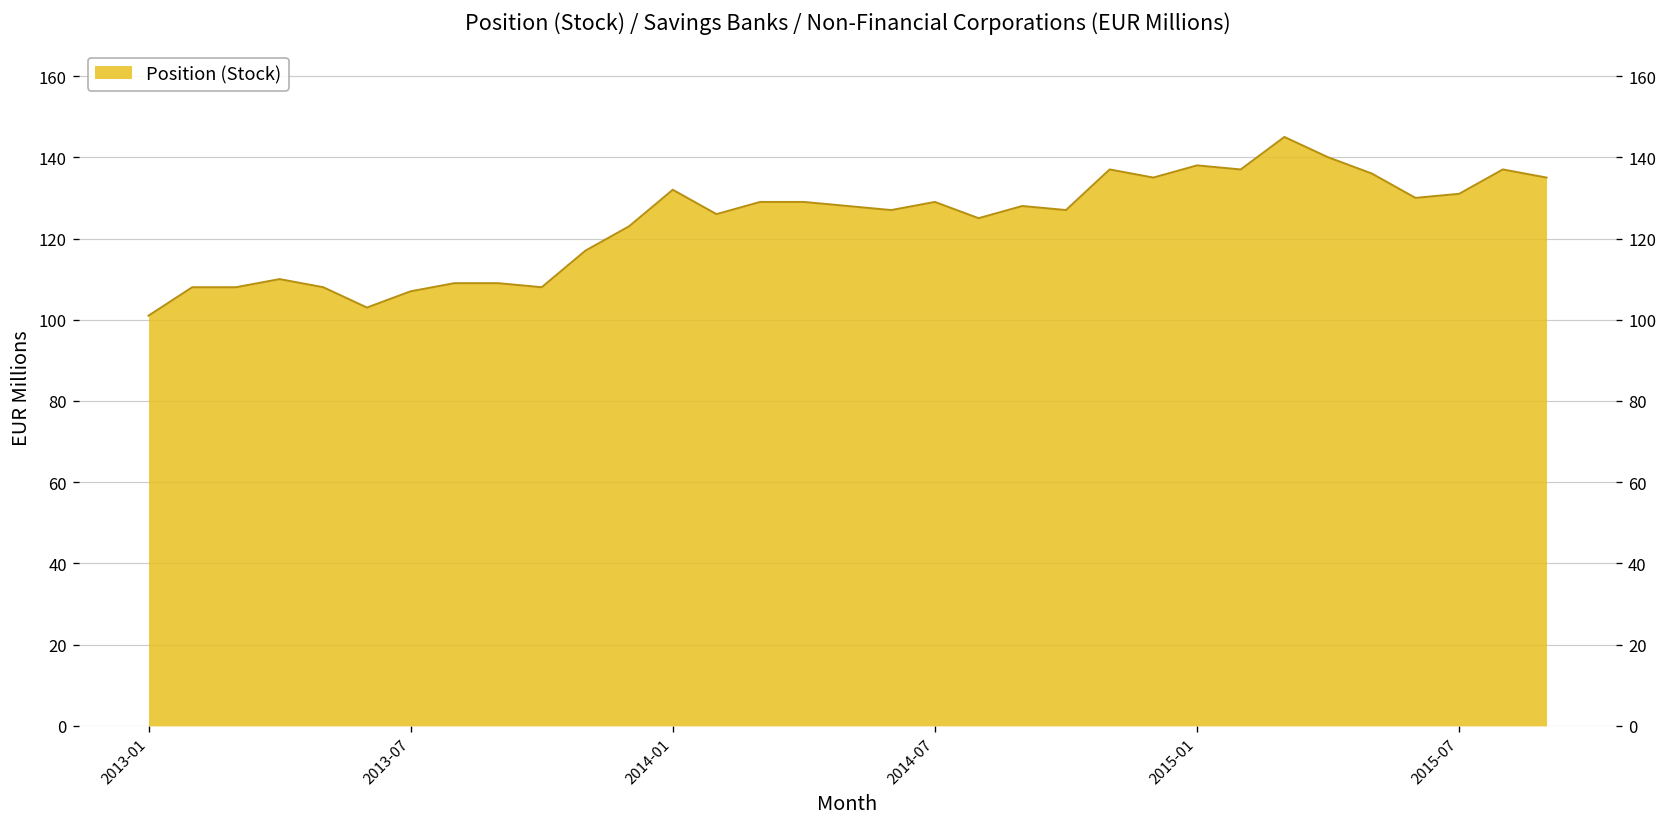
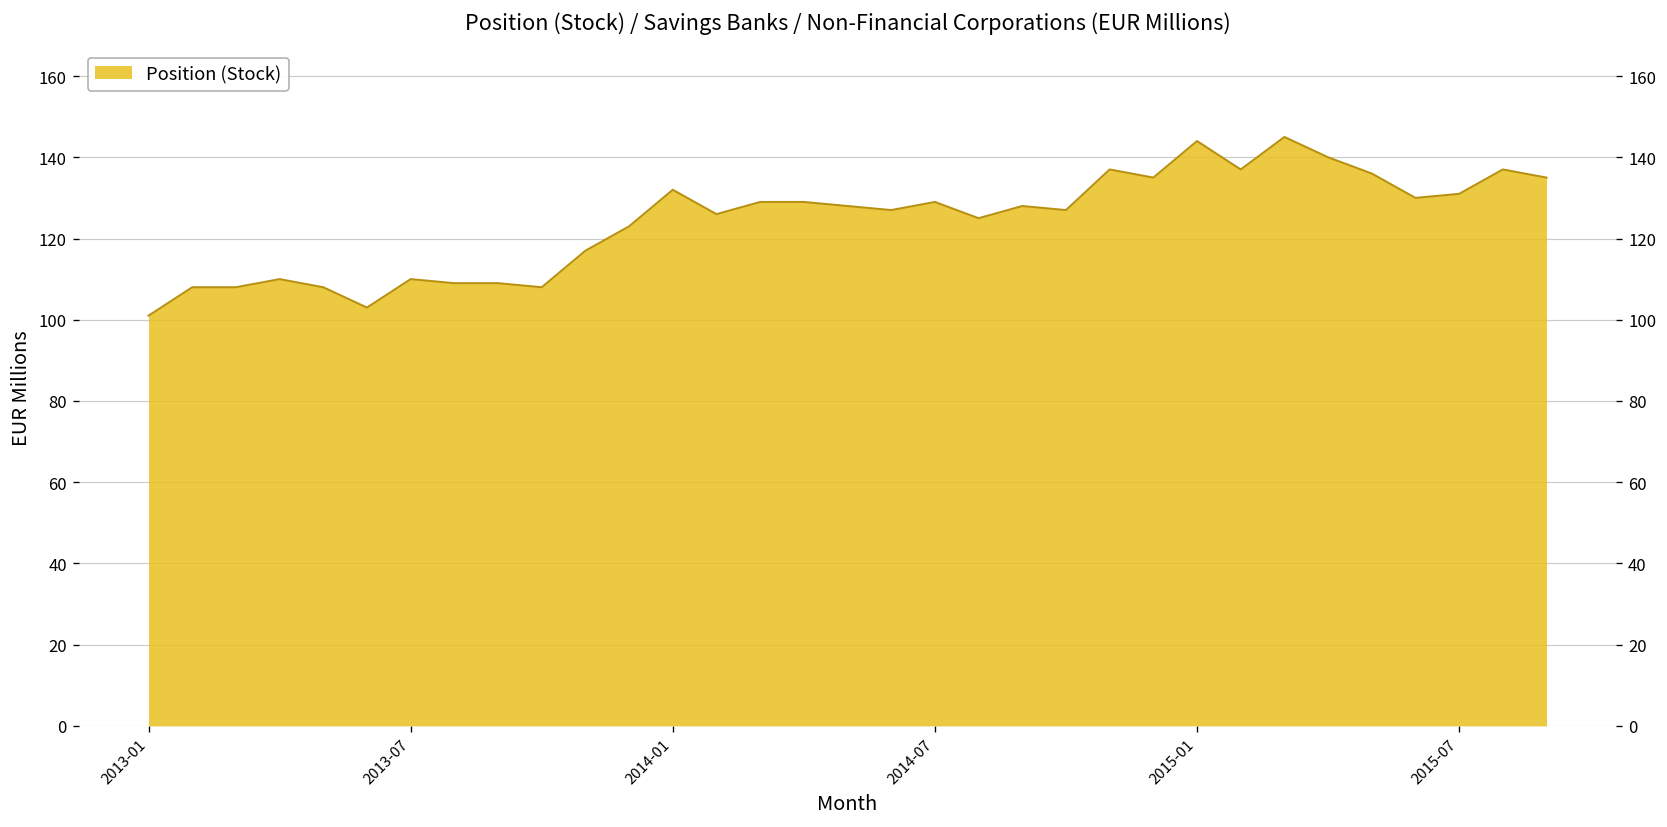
2013-07: 107 -> 110
2015-01: 138 -> 144
